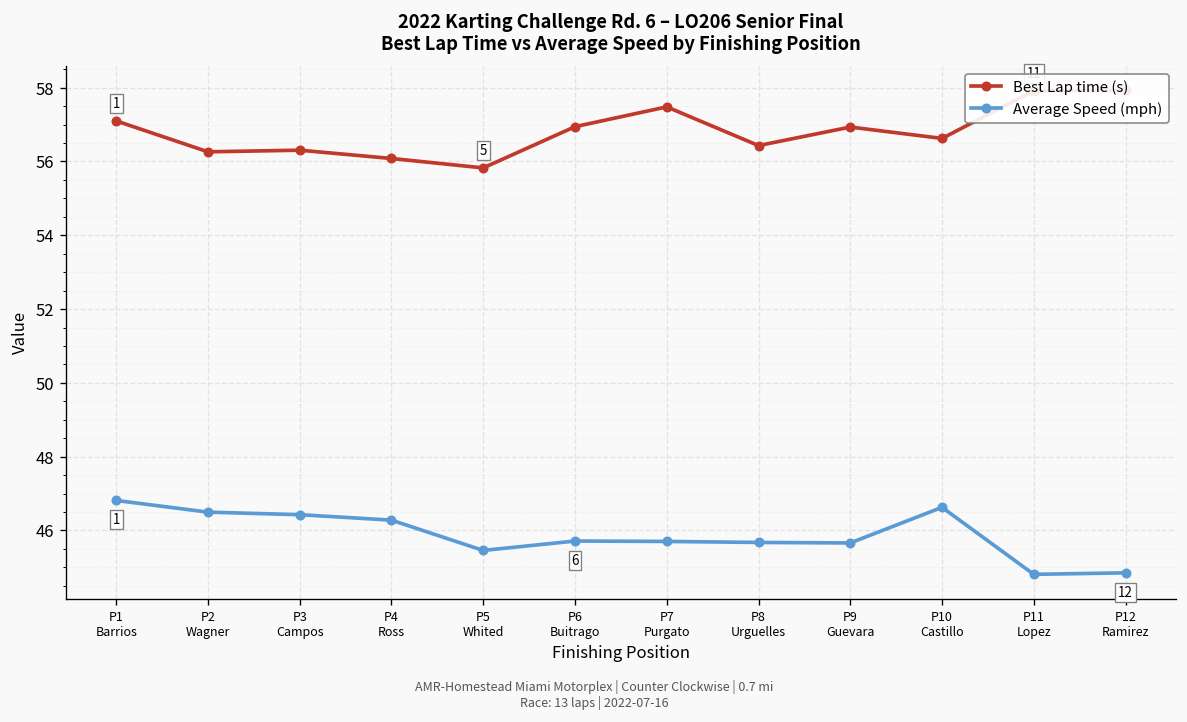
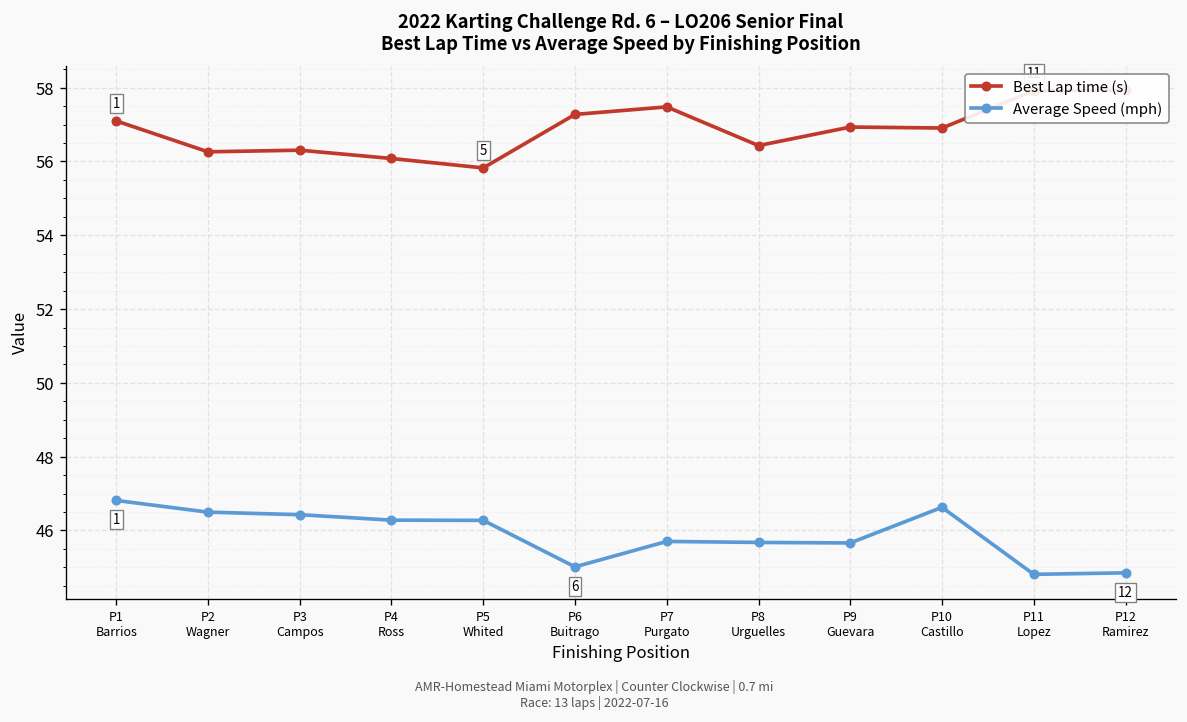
Average Speed (mph), P5 Whited: 45.5 -> 46.3
Best Lap time (s), P6 Buitrago: 56.9 -> 57.3
Average Speed (mph), P6 Buitrago: 45.7 -> 45.0
Best Lap time (s), P10 Castillo: 56.6 -> 56.9
